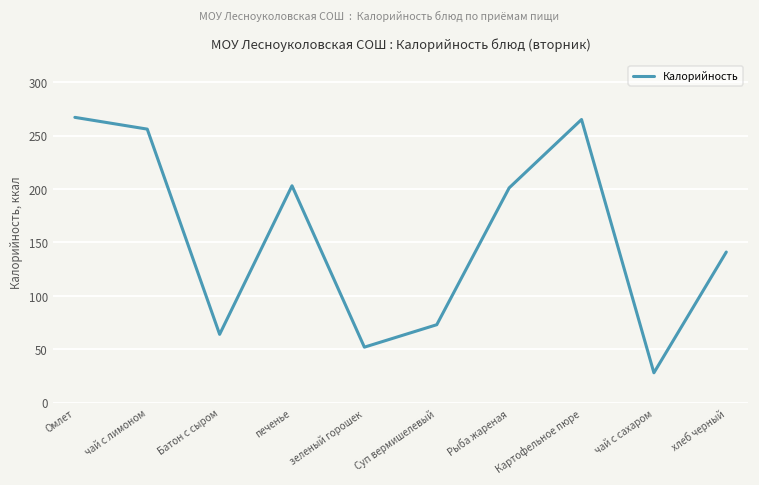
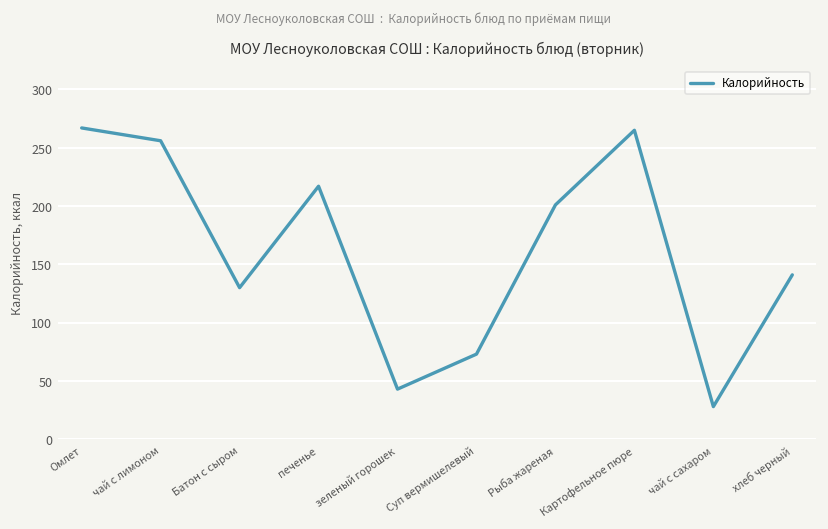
Батон с сыром: 60 -> 130
печенье: 200 -> 220
зеленый горошек: 50 -> 40
